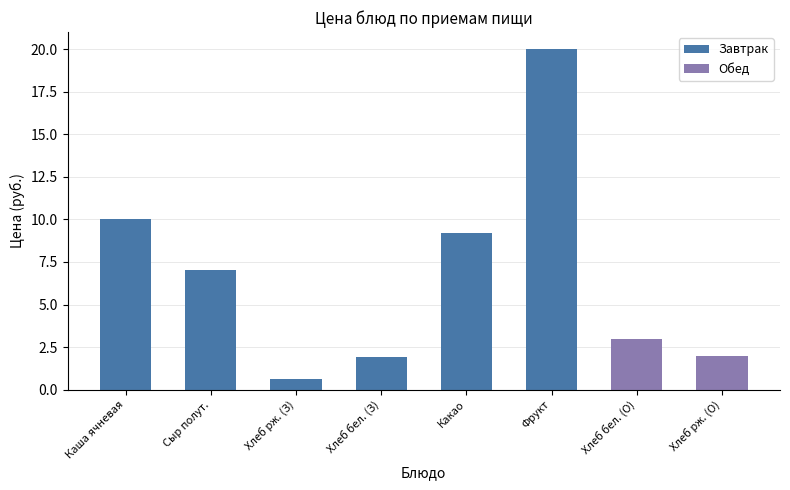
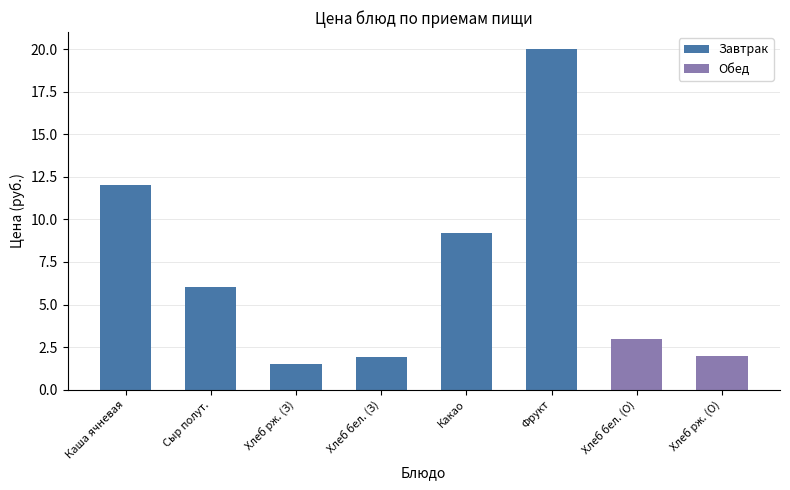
Каша ячневая: 10 -> 12
Сыр полут.: 7 -> 6
Хлеб рж. (З): 0.6 -> 1.5
